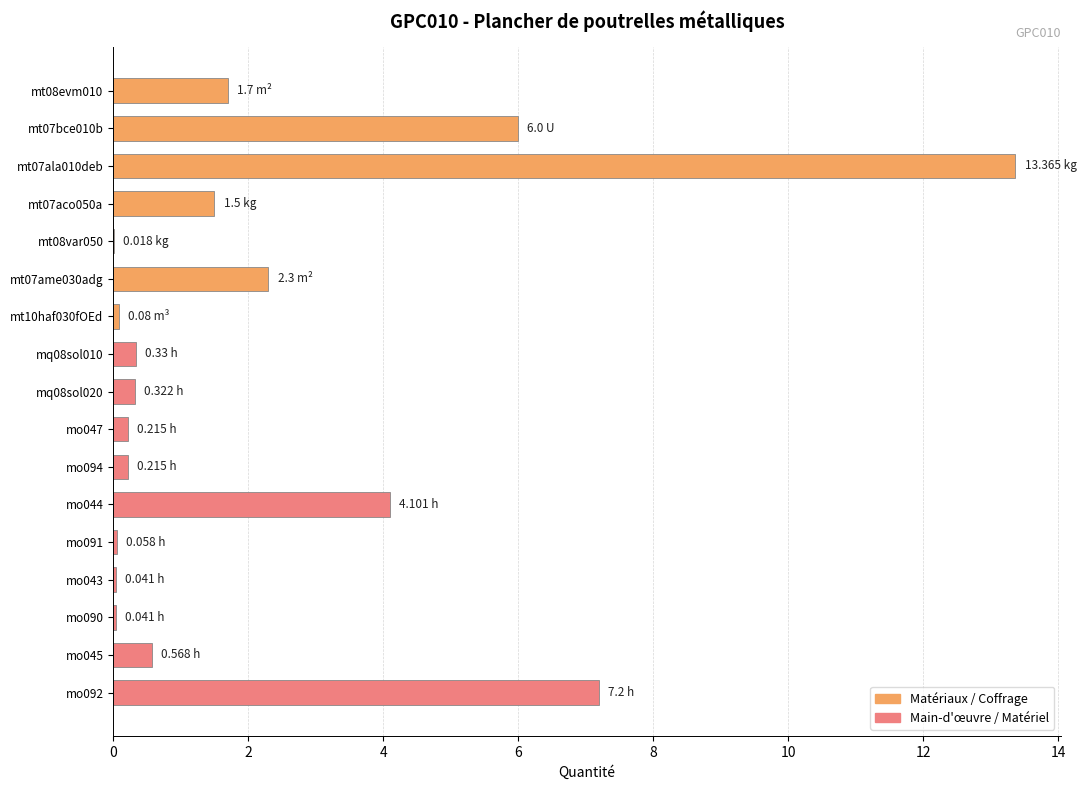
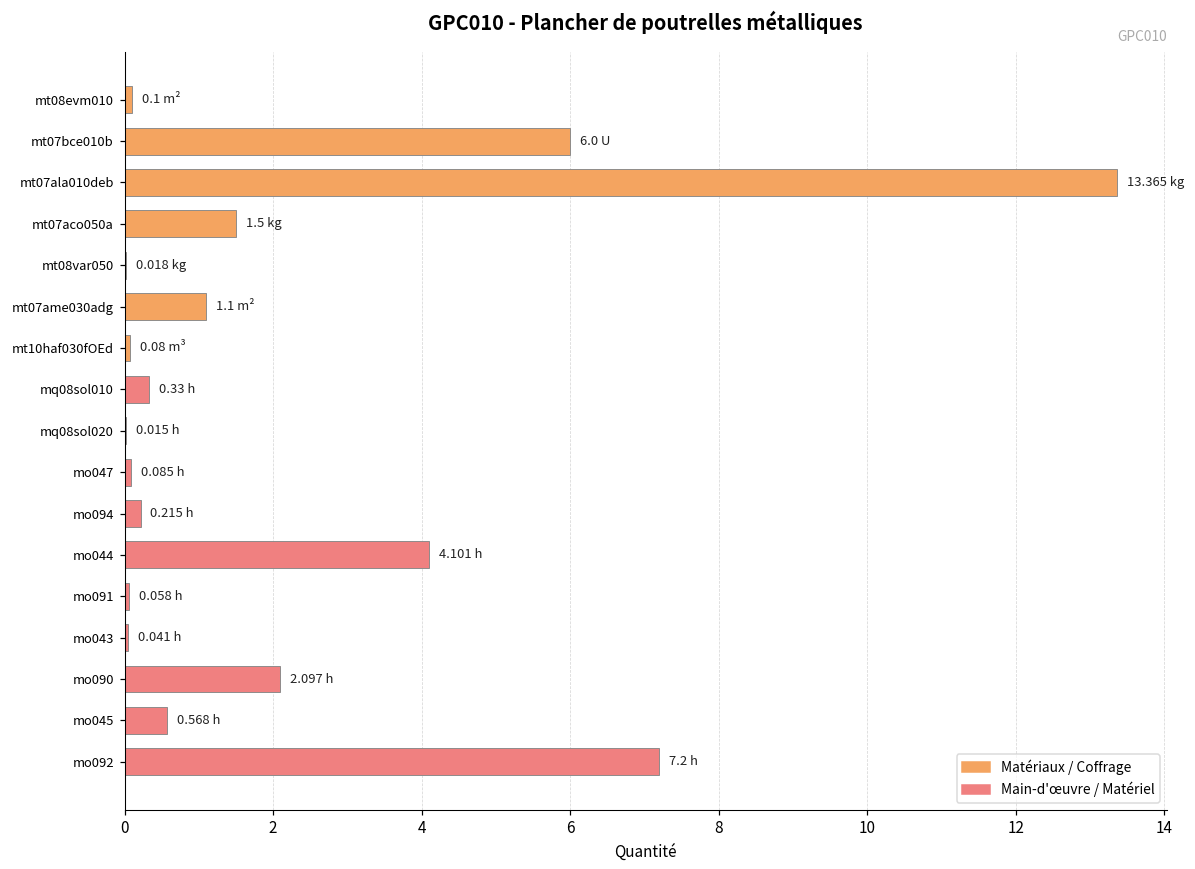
mt08evm010: 1.7 -> 0.1
mt07ame030adg: 2.3 -> 1.1
mq08sol020: 0.322 -> 0.015
mo047: 0.215 -> 0.085
mo090: 0.041 -> 2.097
